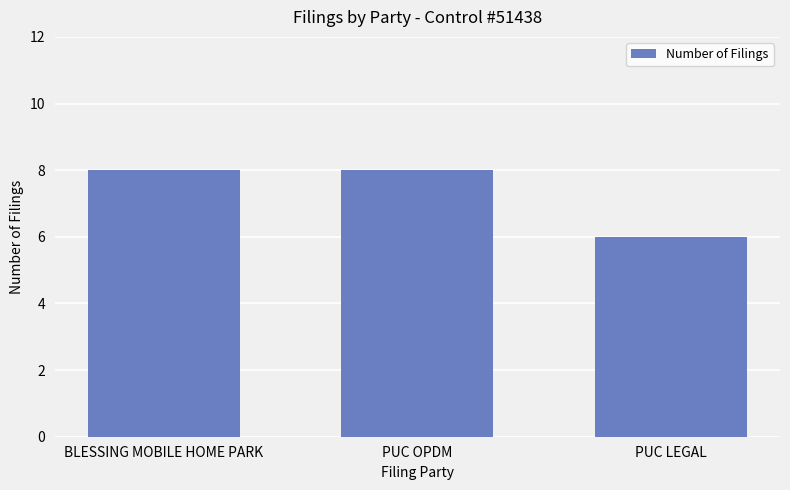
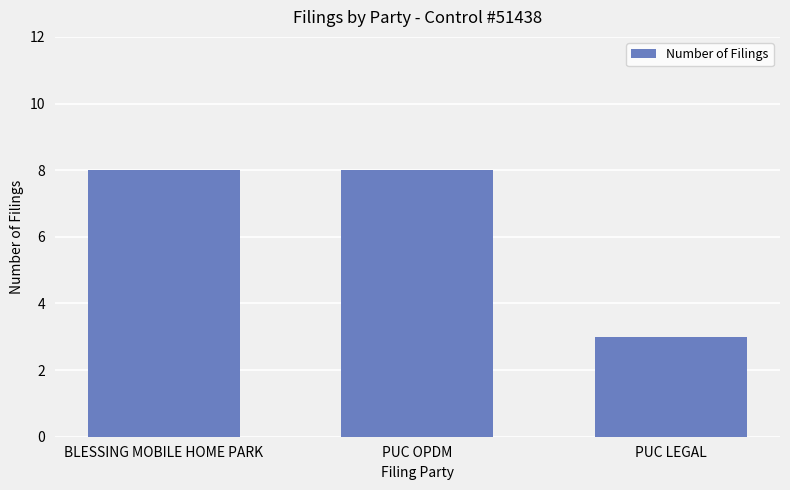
PUC LEGAL: 6 -> 3
